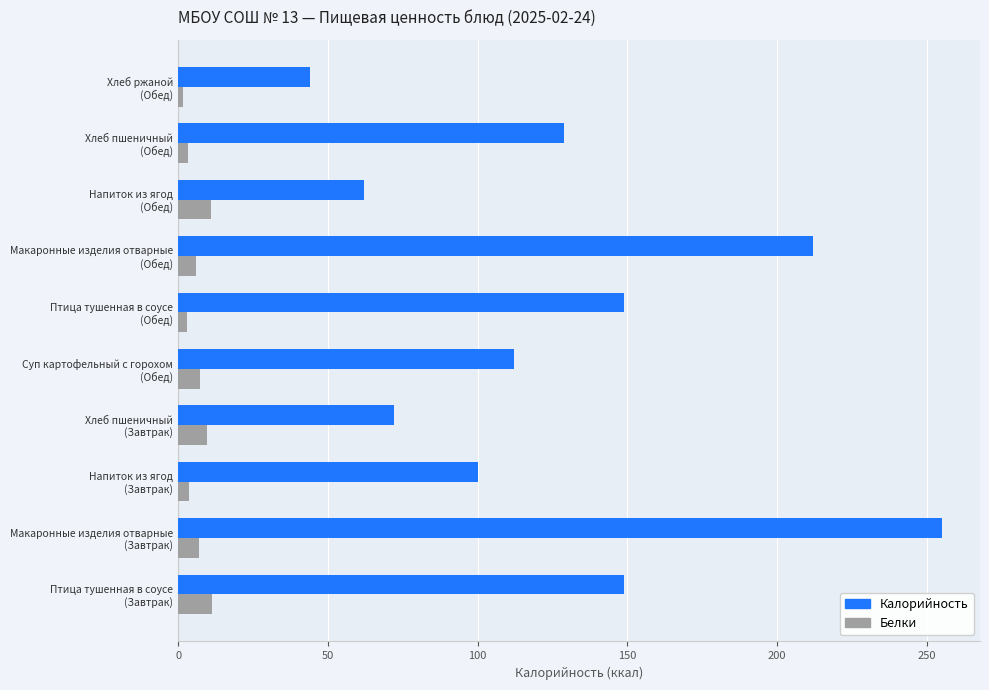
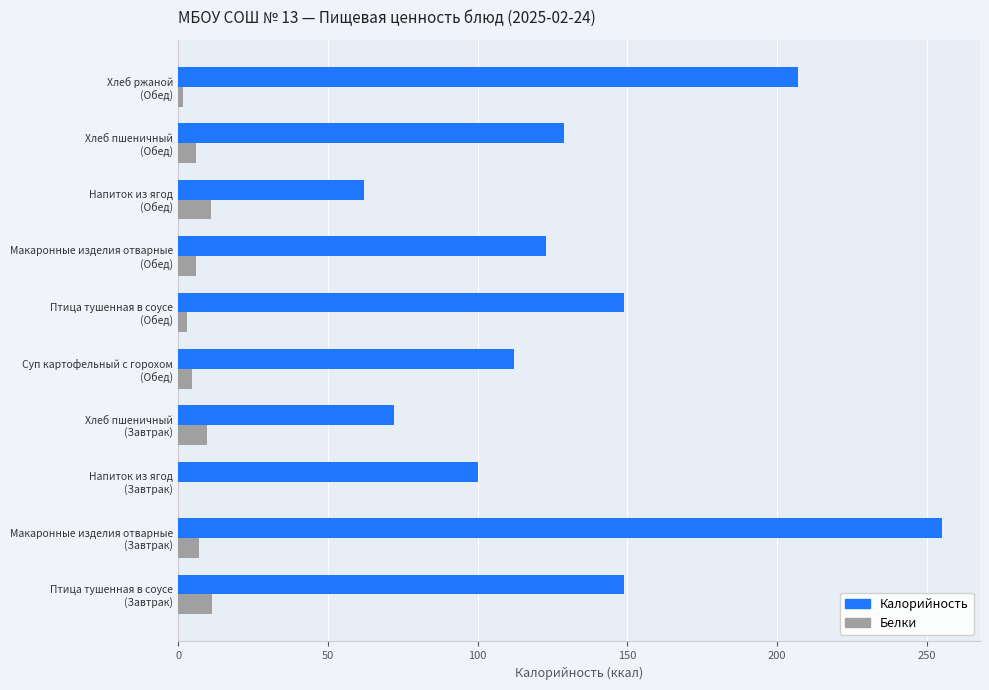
Калорийность, Хлеб ржаной (Обед): 44 -> 207
Белки, Хлеб пшеничный (Обед): 3 -> 6
Калорийность, Макаронные изделия отварные (Обед): 212 -> 123
Белки, Суп картофельный с горохом (Обед): 7 -> 5
Белки, Напиток из ягод (Завтрак): 4 -> 0
